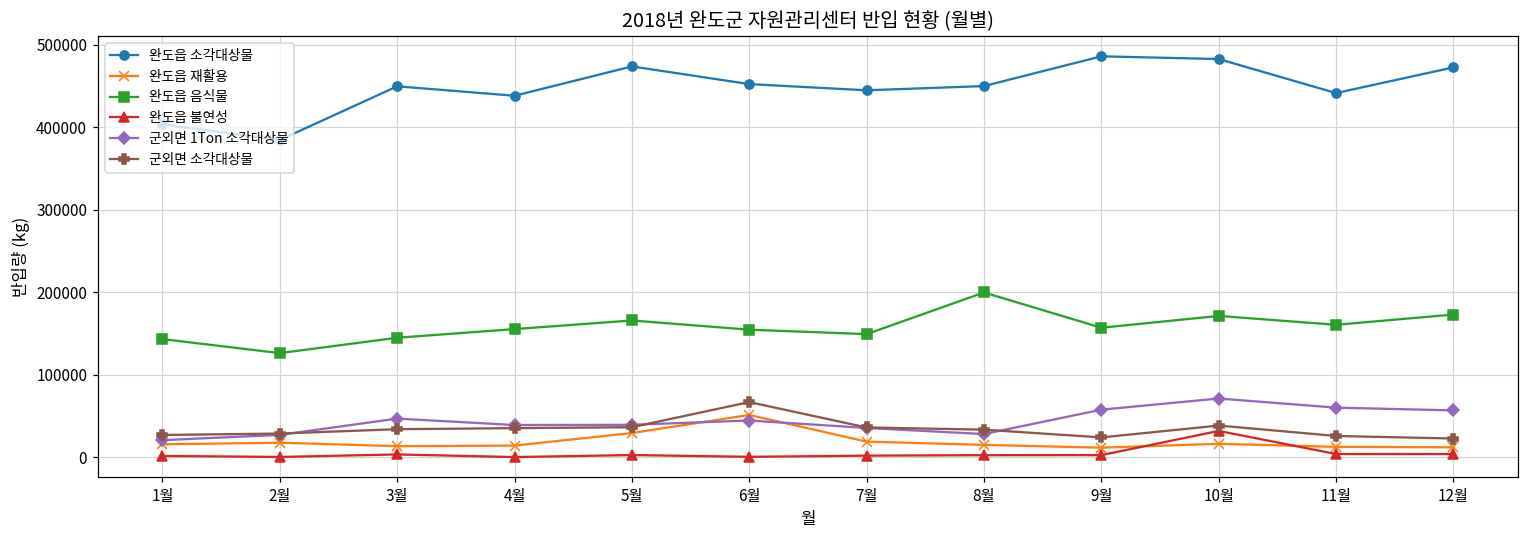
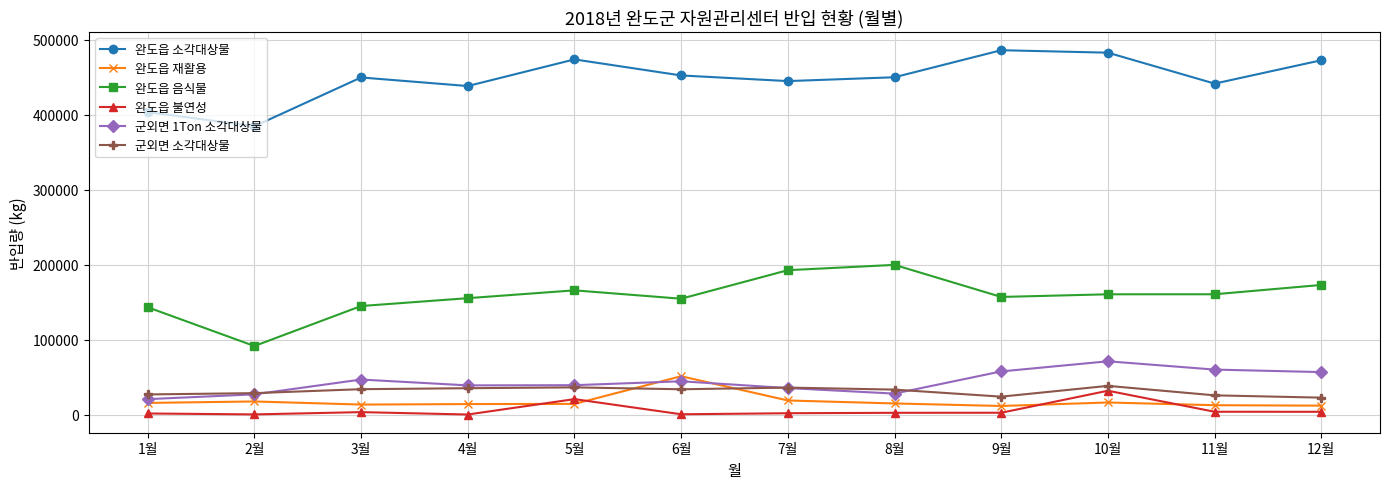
완도읍 음식물, 2월: 130000 -> 90000
완도읍 재활용, 5월: 30000 -> 10000
완도읍 불연성, 5월: 0 -> 20000
군외면 소각대상물, 6월: 70000 -> 30000
완도읍 음식물, 7월: 150000 -> 190000
완도읍 음식물, 10월: 170000 -> 160000
